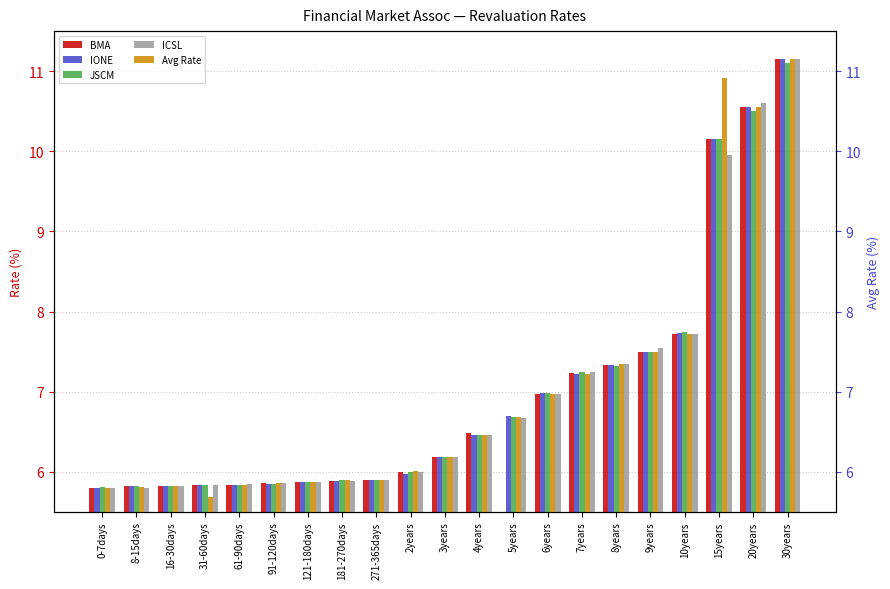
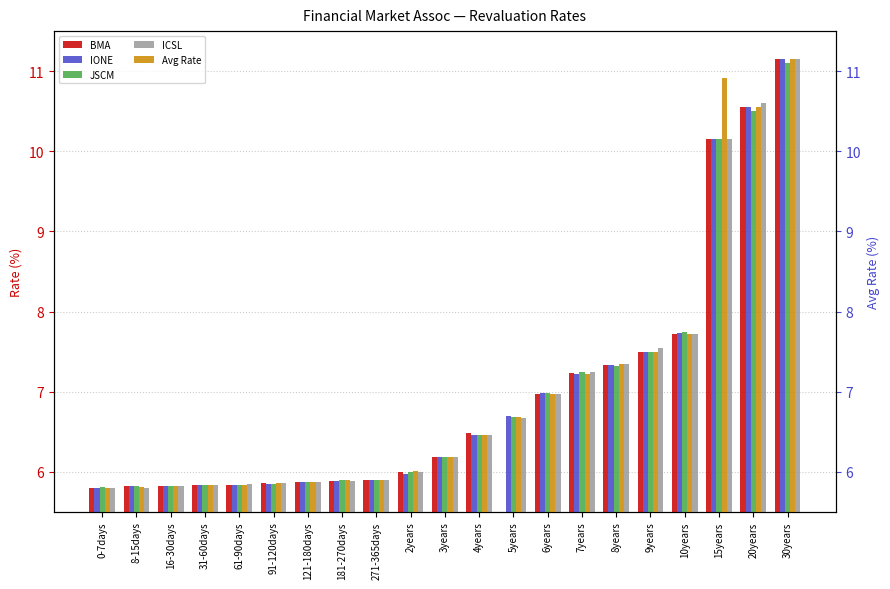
ICSL, 15years: 10.0 -> 10.2
Avg Rate, 31-60days: 5.7 -> 5.8
